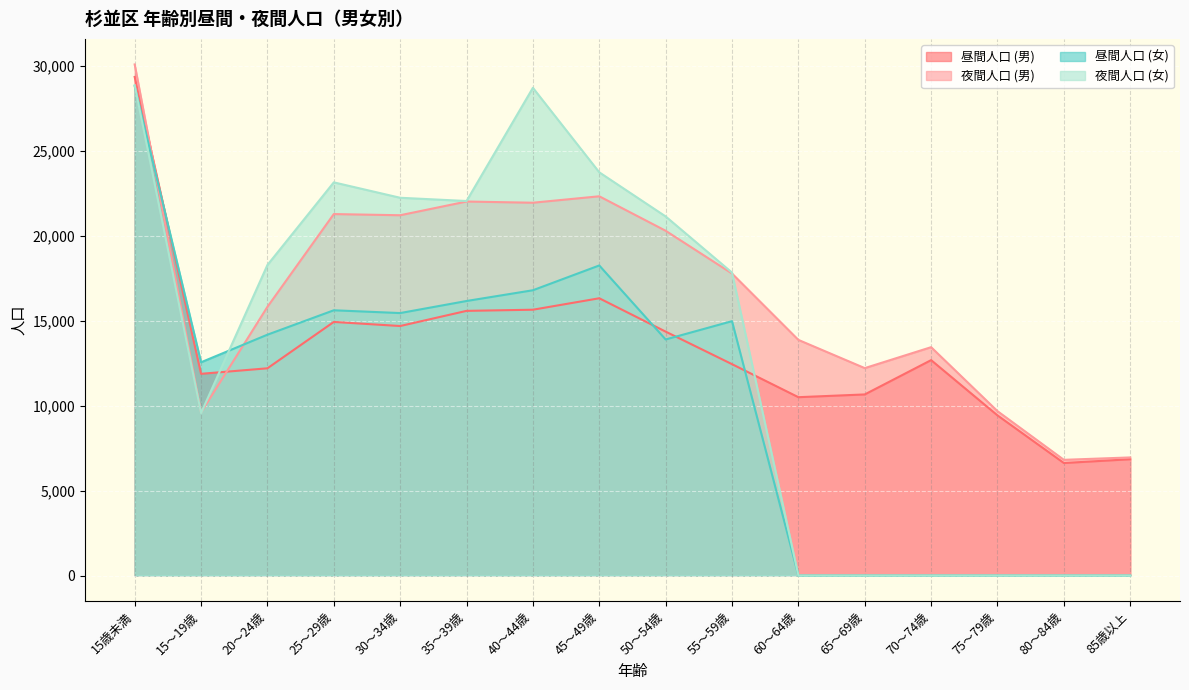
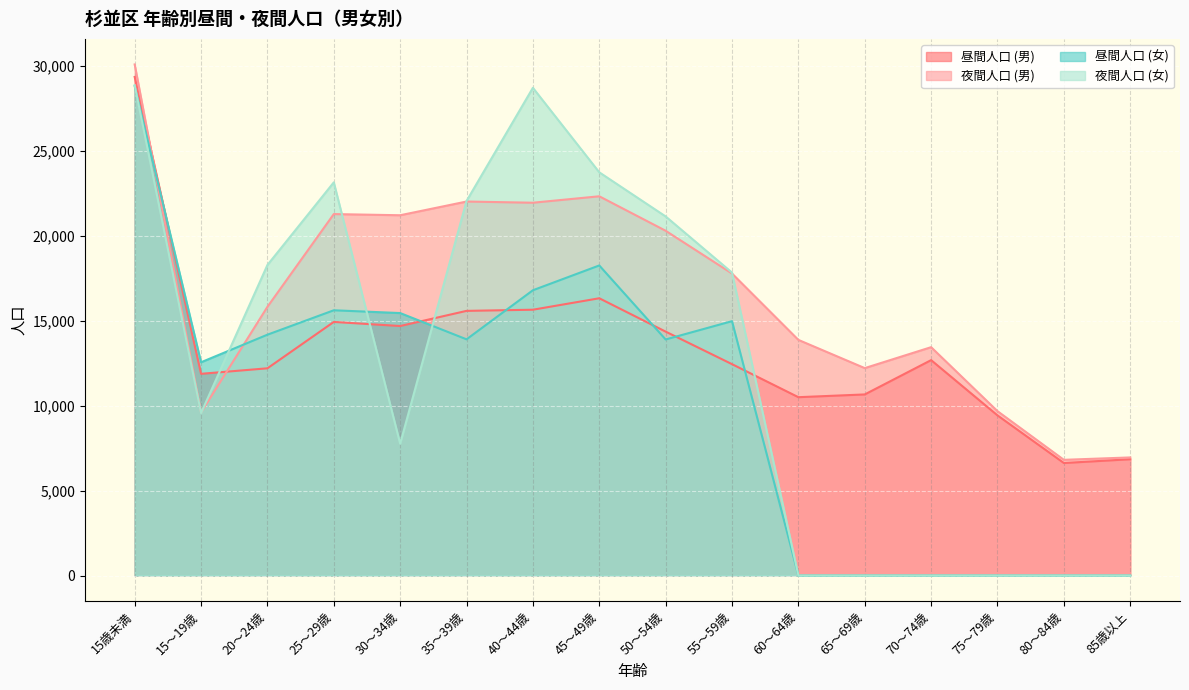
夜間人口 (女), 30～34歳: 22,200 -> 7,800
昼間人口 (女), 35～39歳: 16,200 -> 13,900
